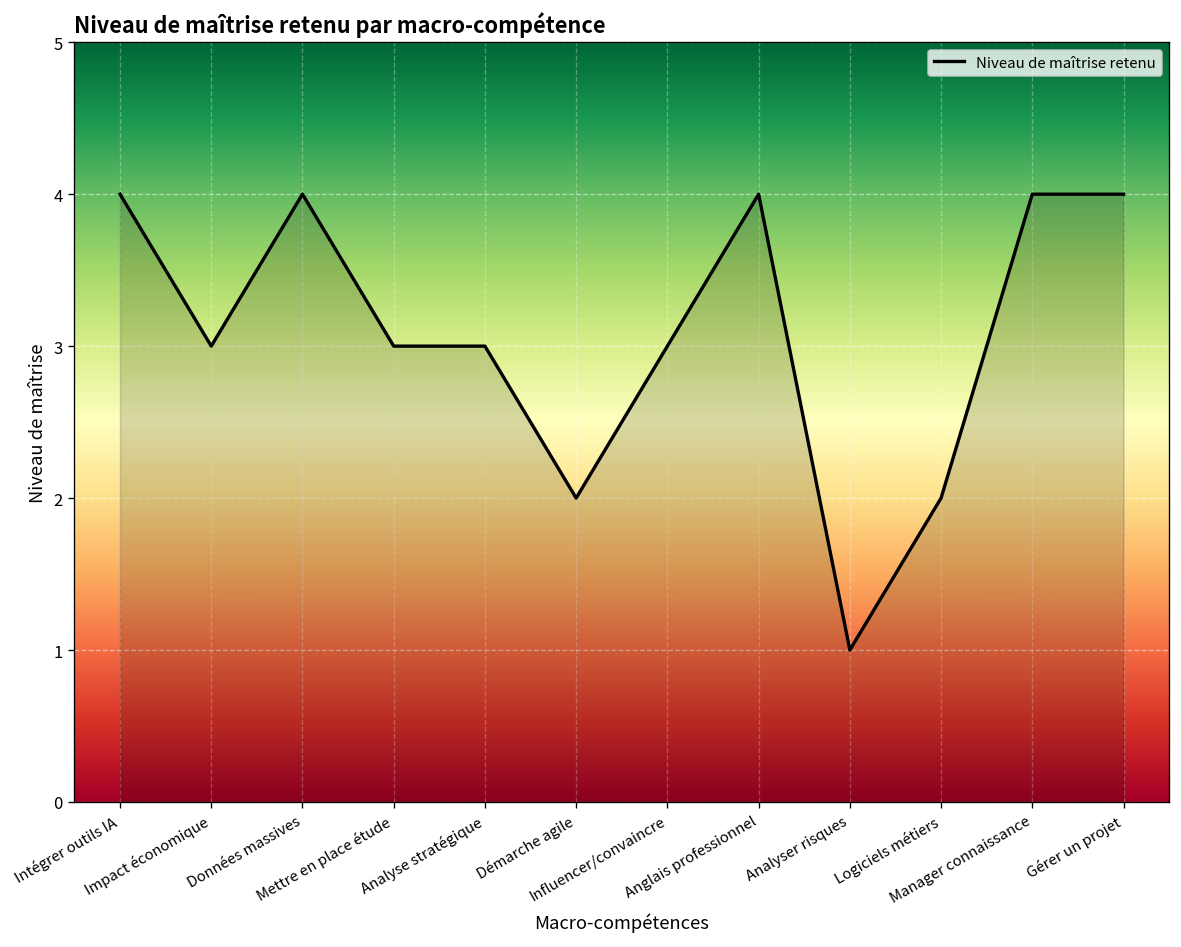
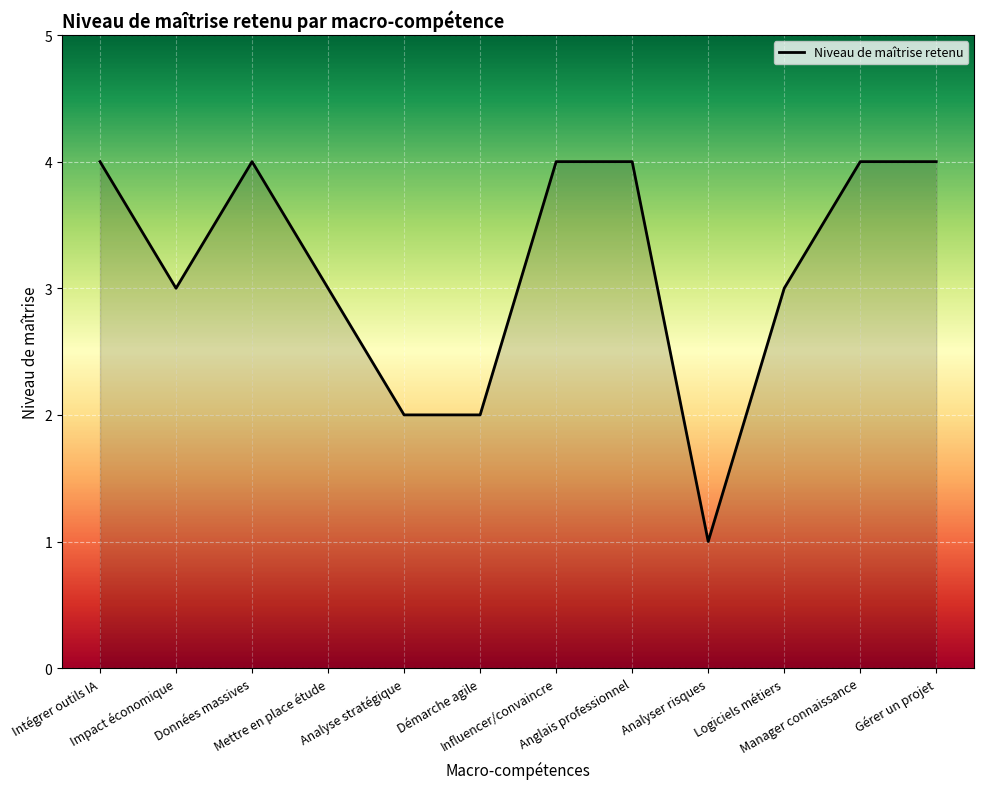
Analyse stratégique: 3 -> 2
Influencer/convaincre: 3 -> 4
Logiciels métiers: 2 -> 3
